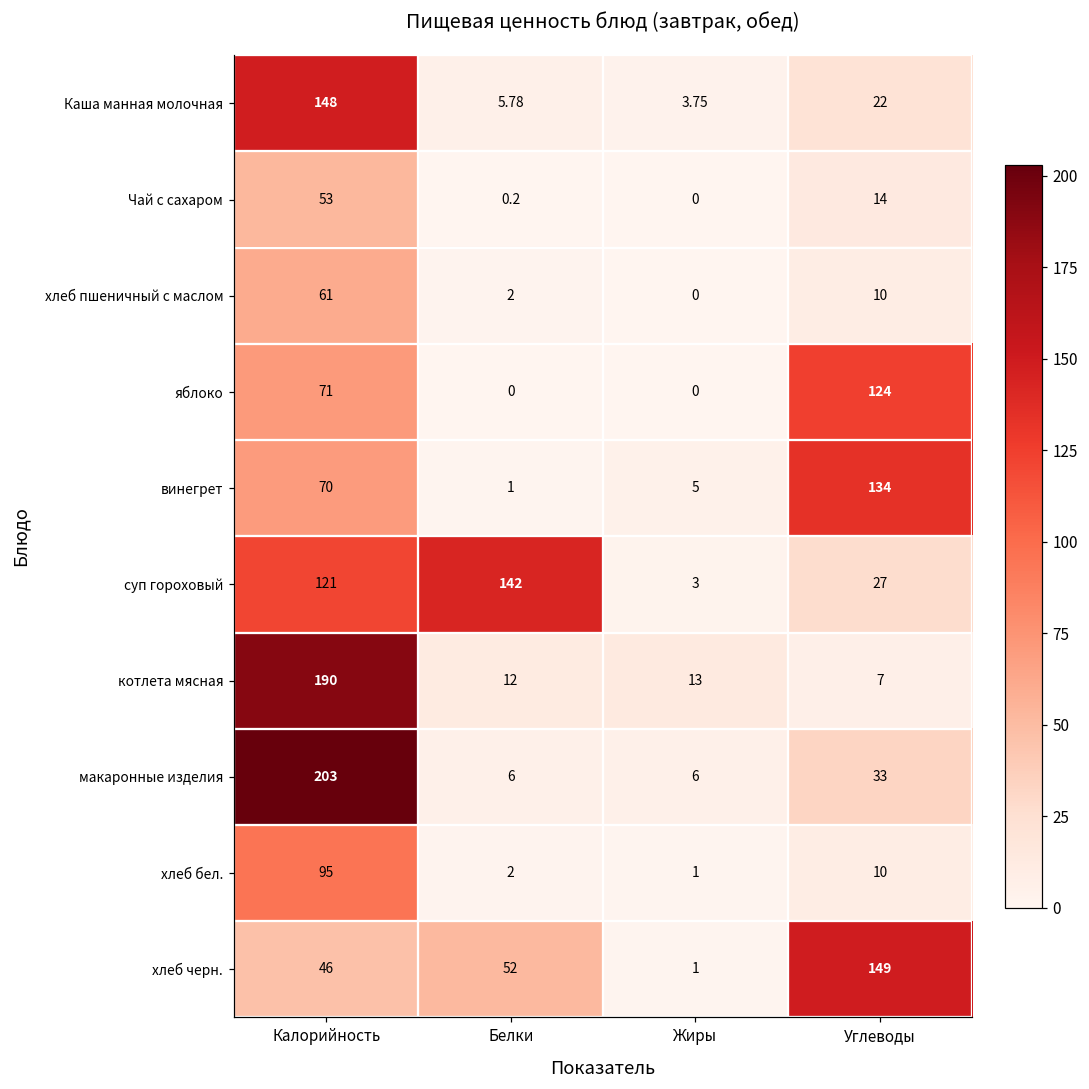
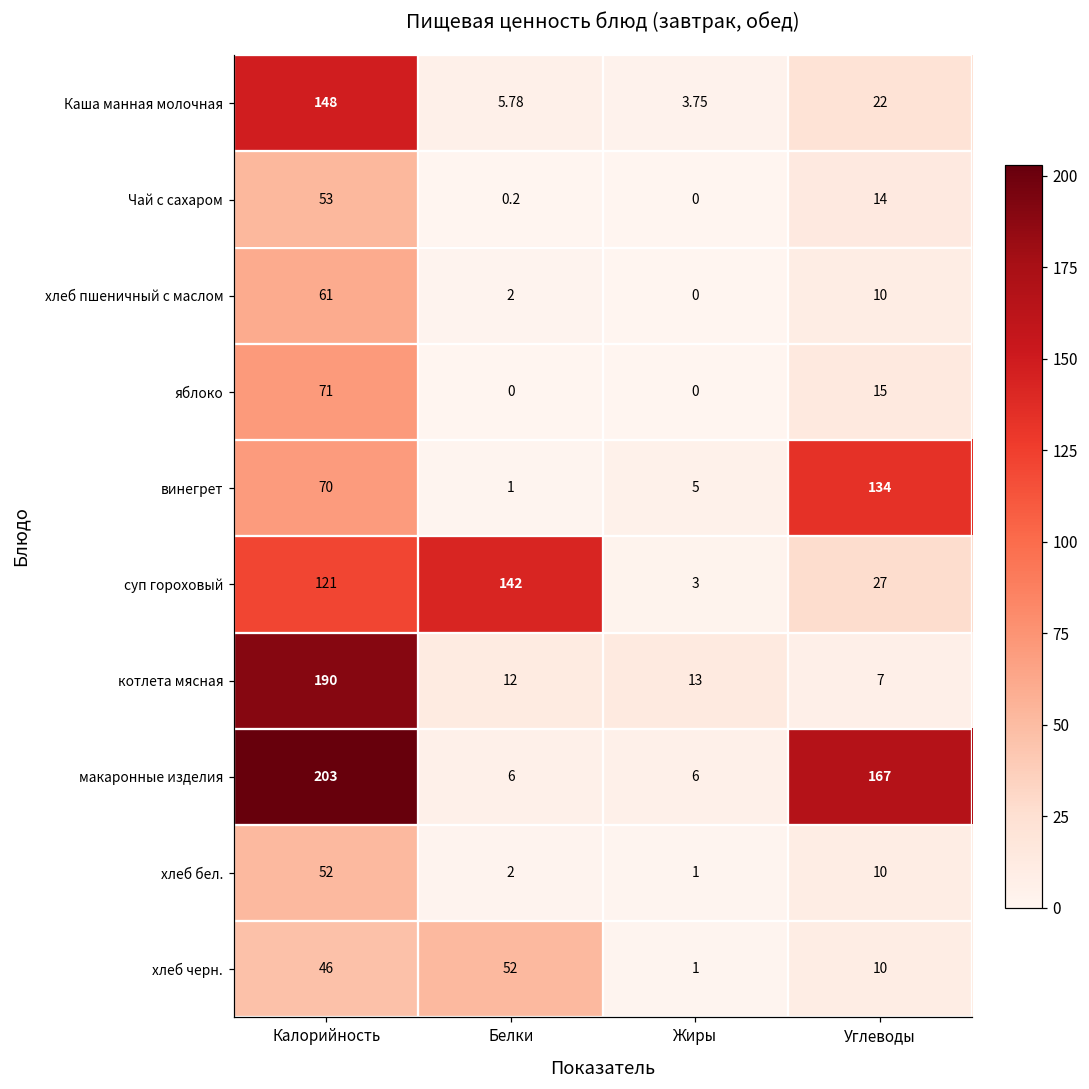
яблоко, Углеводы: 124 -> 15
макаронные изделия, Углеводы: 33 -> 167
хлеб бел., Калорийность: 95 -> 52
хлеб черн., Углеводы: 149 -> 10
